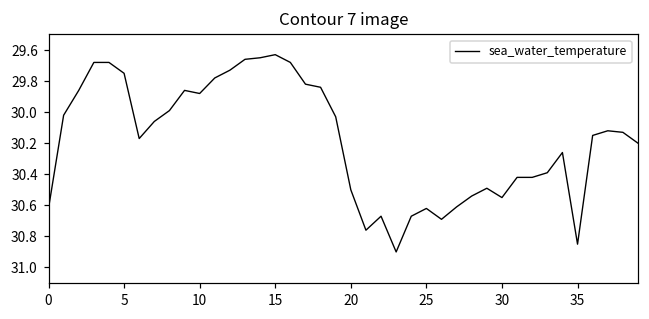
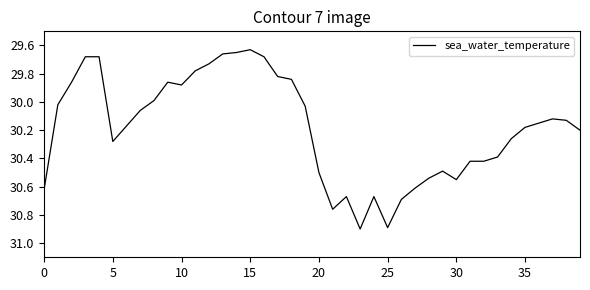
5: 29.75 -> 30.28
25: 30.62 -> 30.89
35: 30.85 -> 30.18
